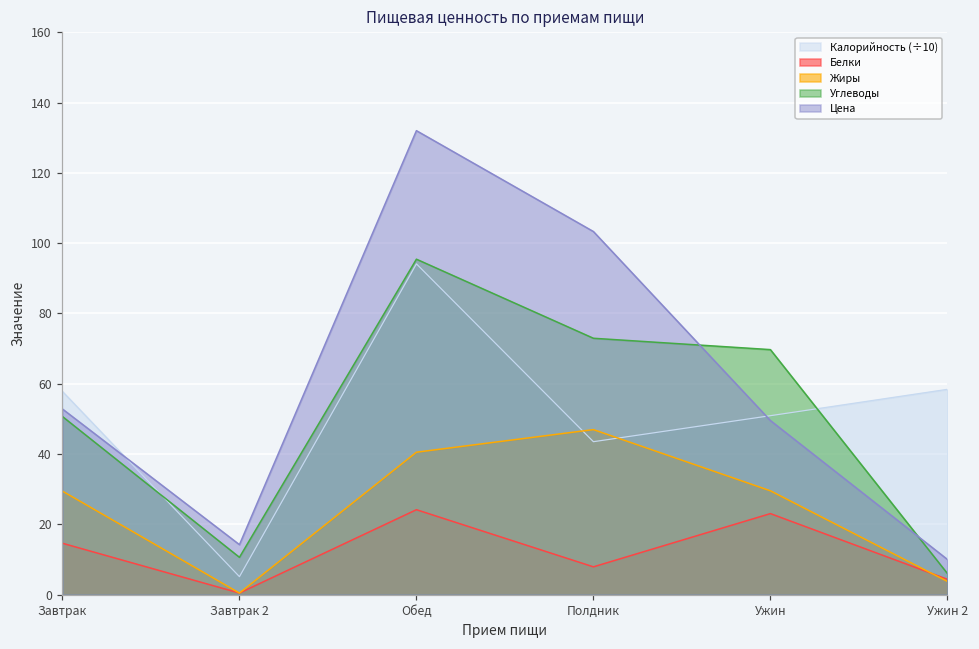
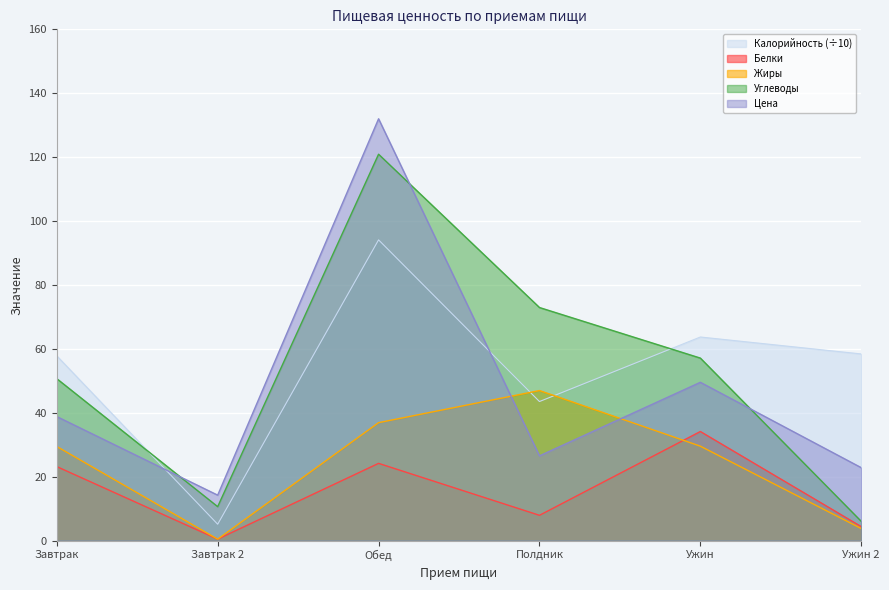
Белки, Завтрак: 15 -> 23
Цена, Завтрак: 53 -> 39
Жиры, Обед: 41 -> 37
Углеводы, Обед: 95 -> 121
Цена, Полдник: 103 -> 27
Калорийность (÷10), Ужин: 51 -> 64
Белки, Ужин: 23 -> 34
Углеводы, Ужин: 70 -> 57
Цена, Ужин 2: 10 -> 23
